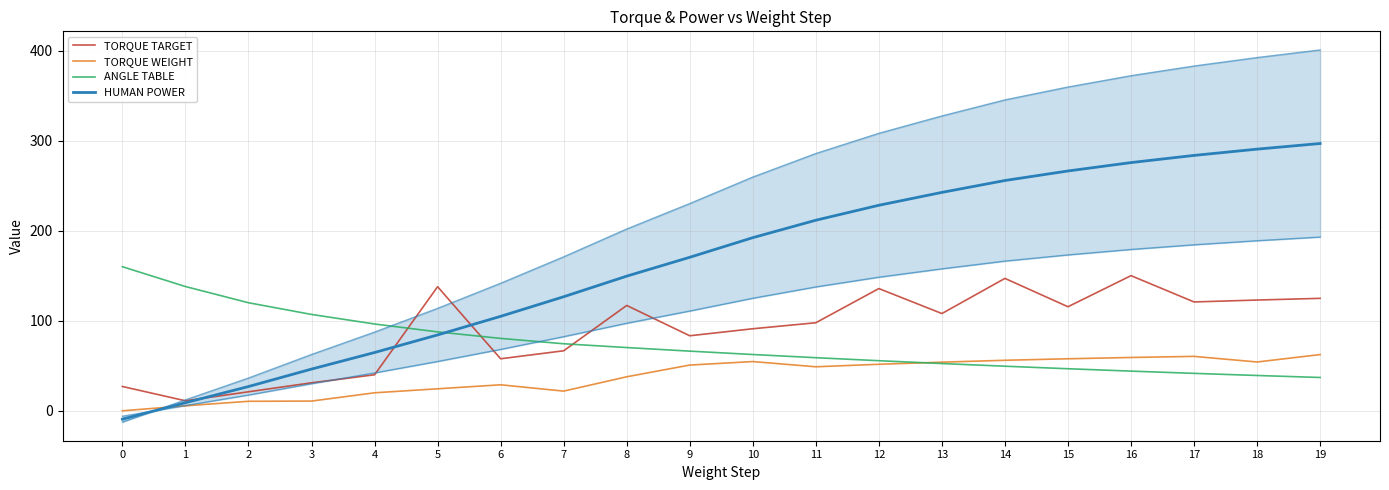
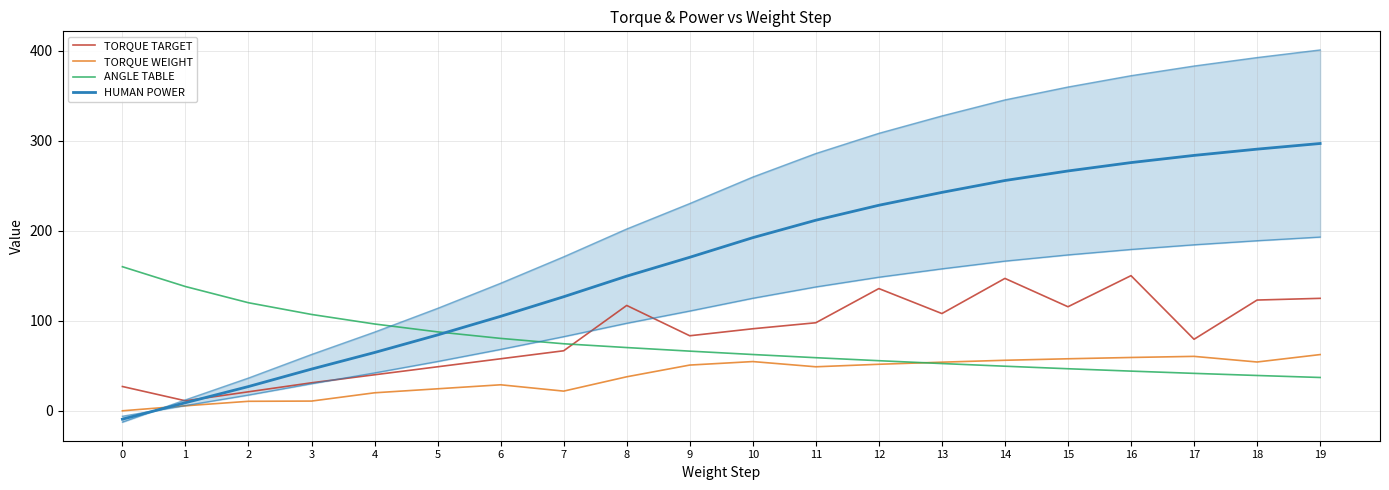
TORQUE TARGET, 5: 140 -> 50
TORQUE TARGET, 17: 120 -> 80
